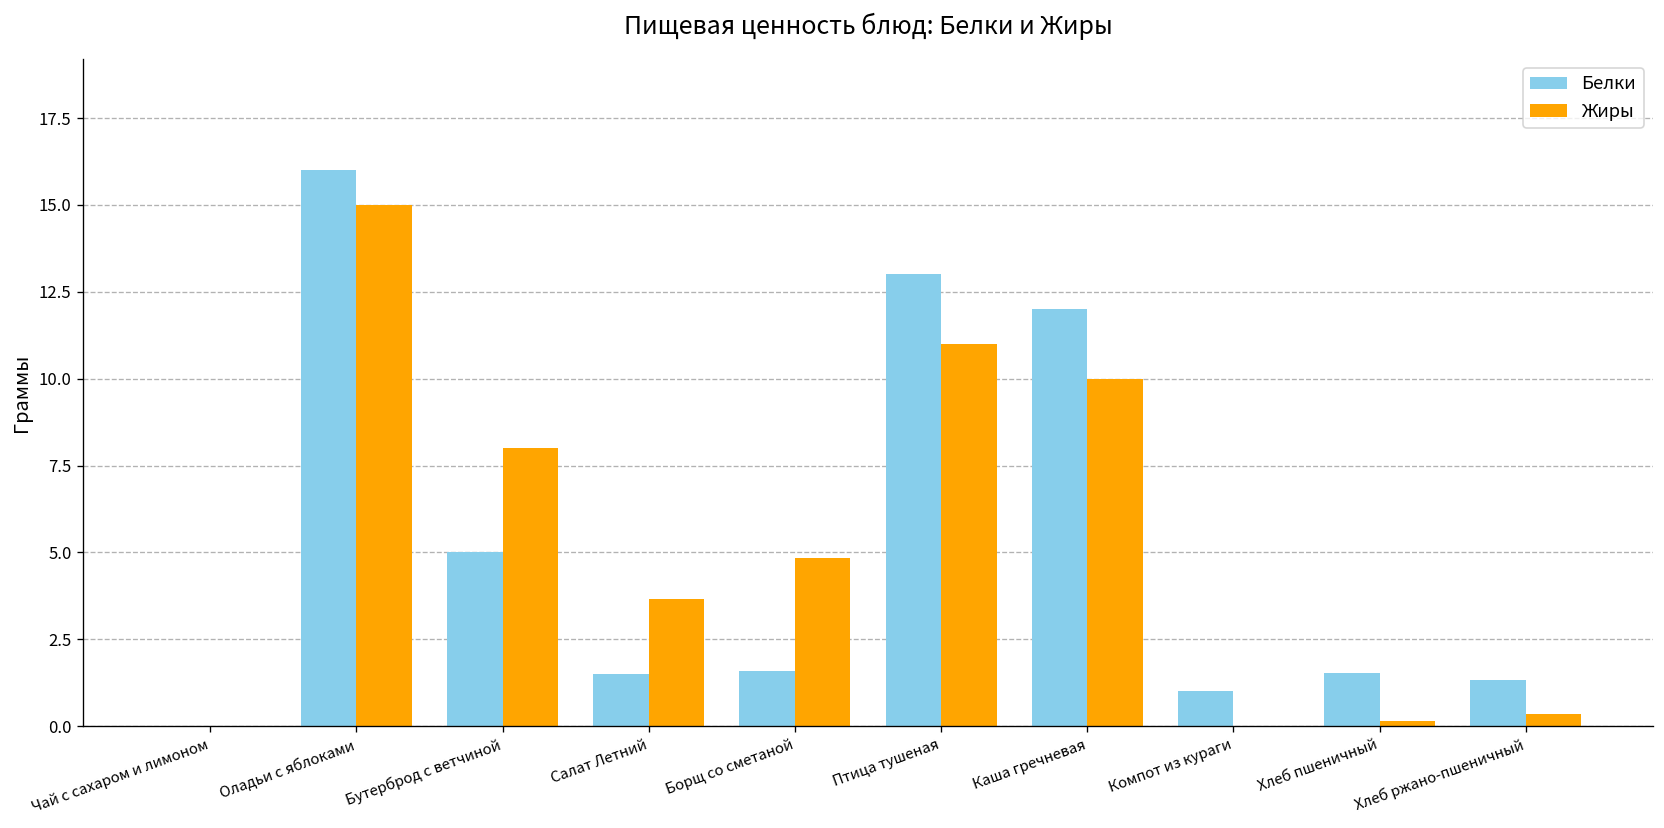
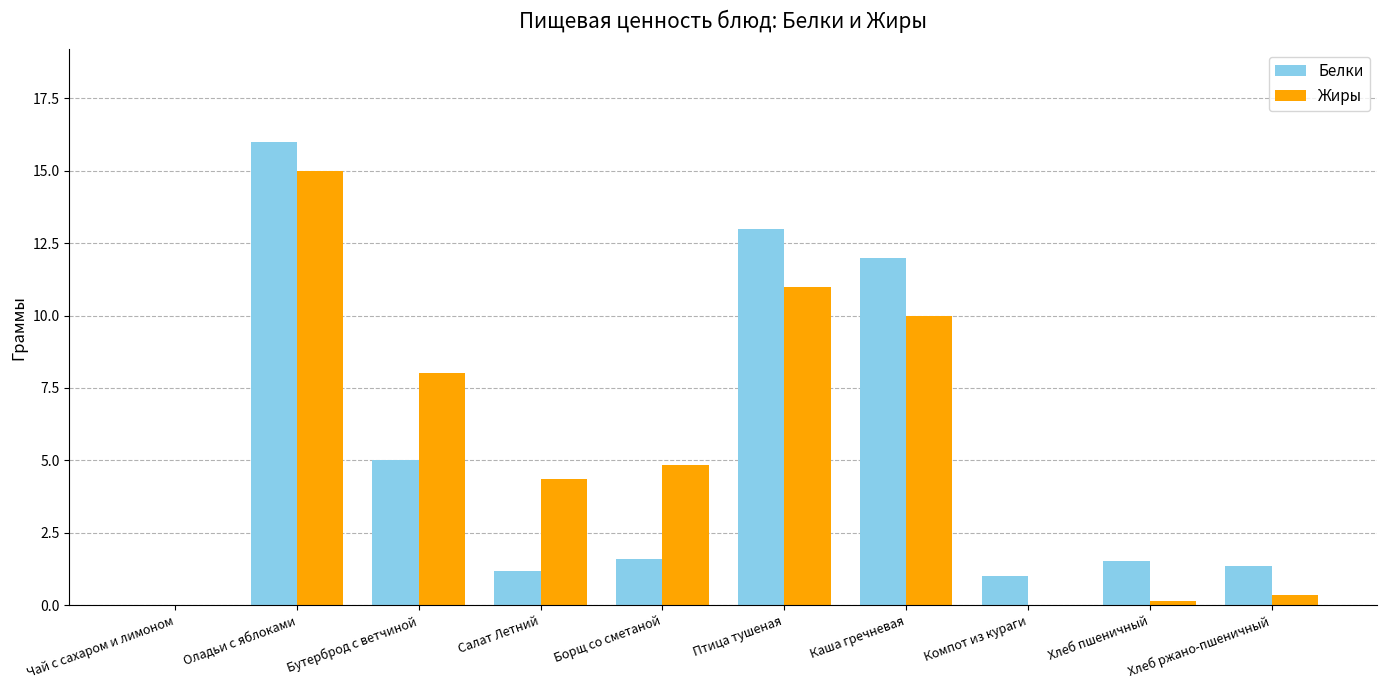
Белки, Салат Летний: 1.5 -> 1.2
Жиры, Салат Летний: 3.7 -> 4.4
